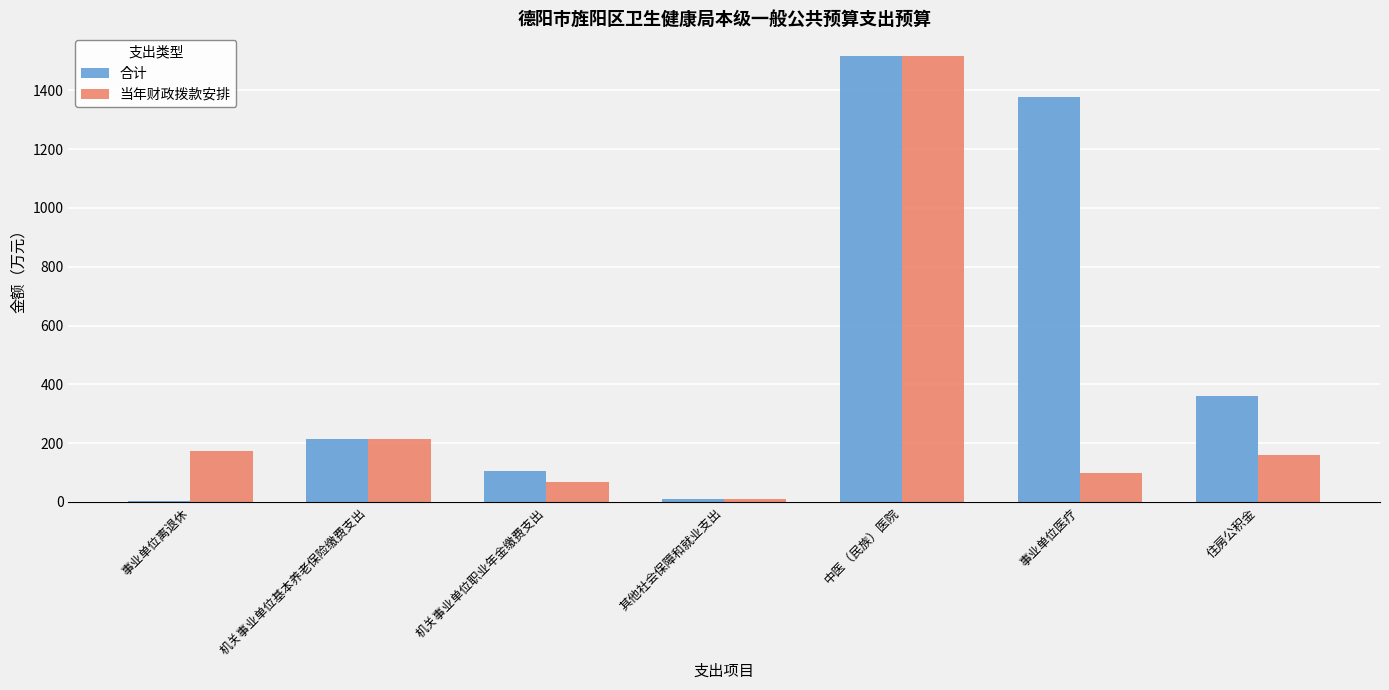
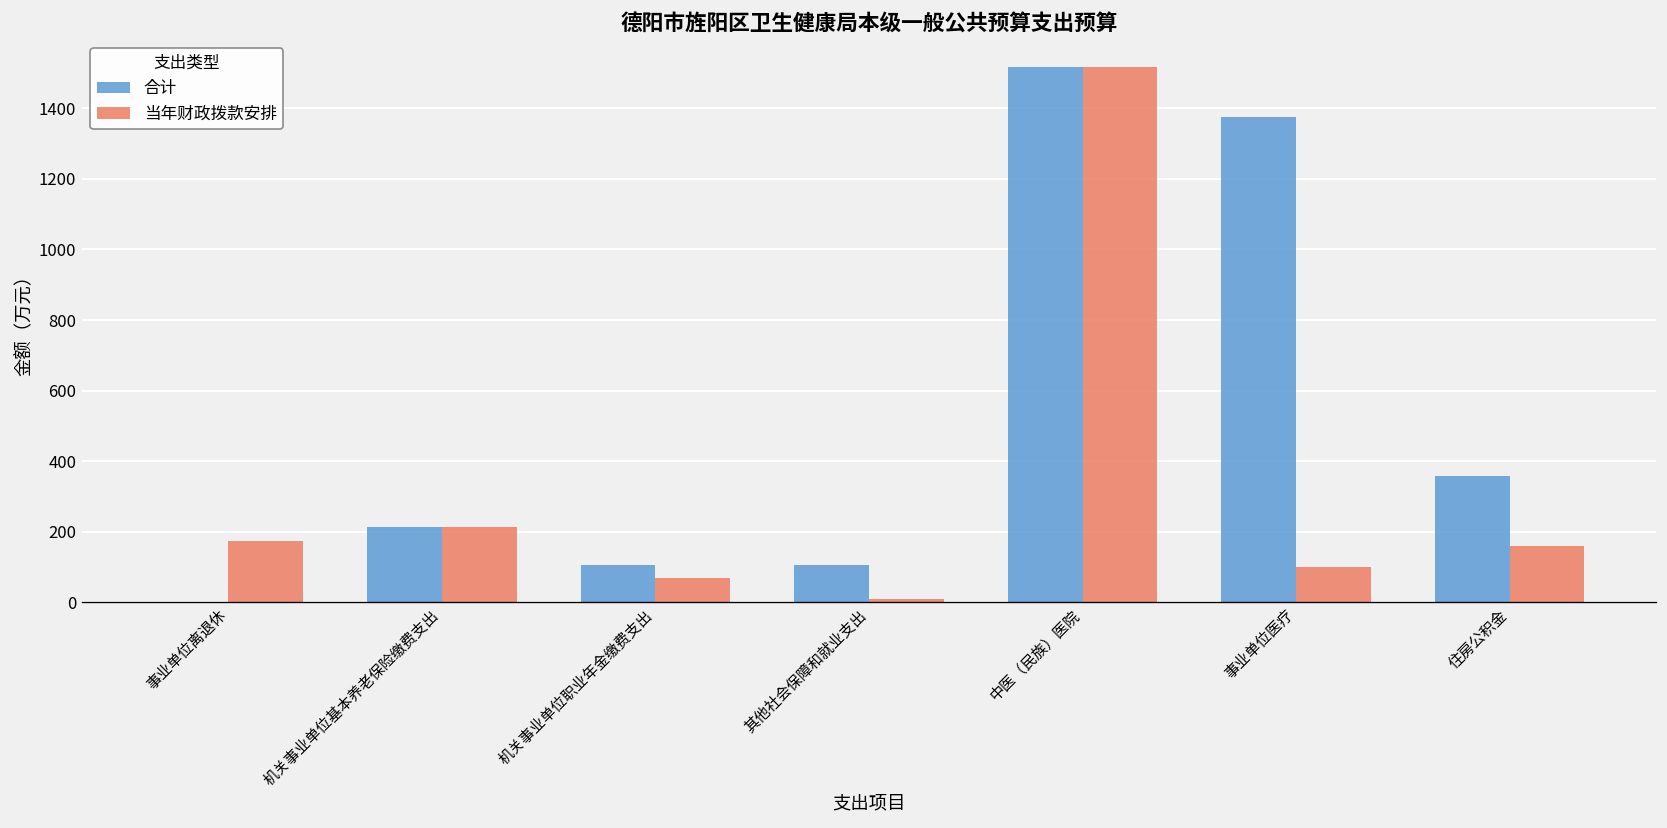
合计, 其他社会保障和就业支出: 10 -> 110
